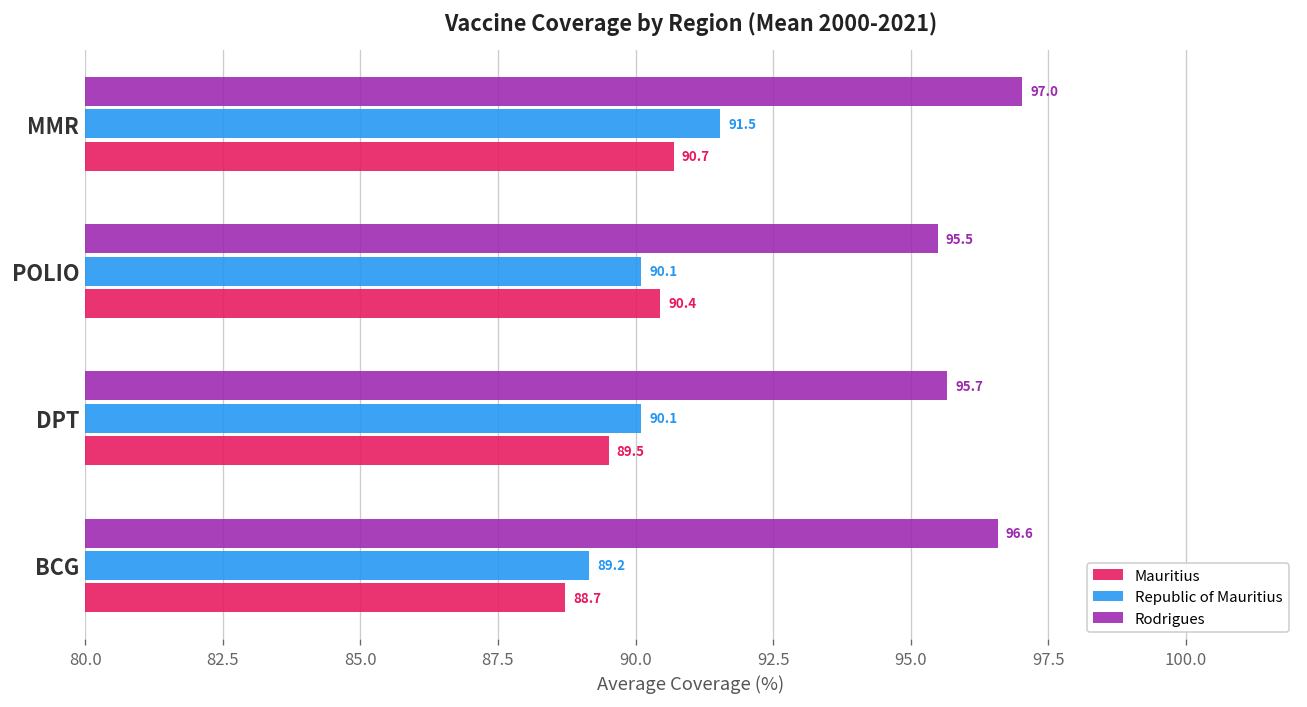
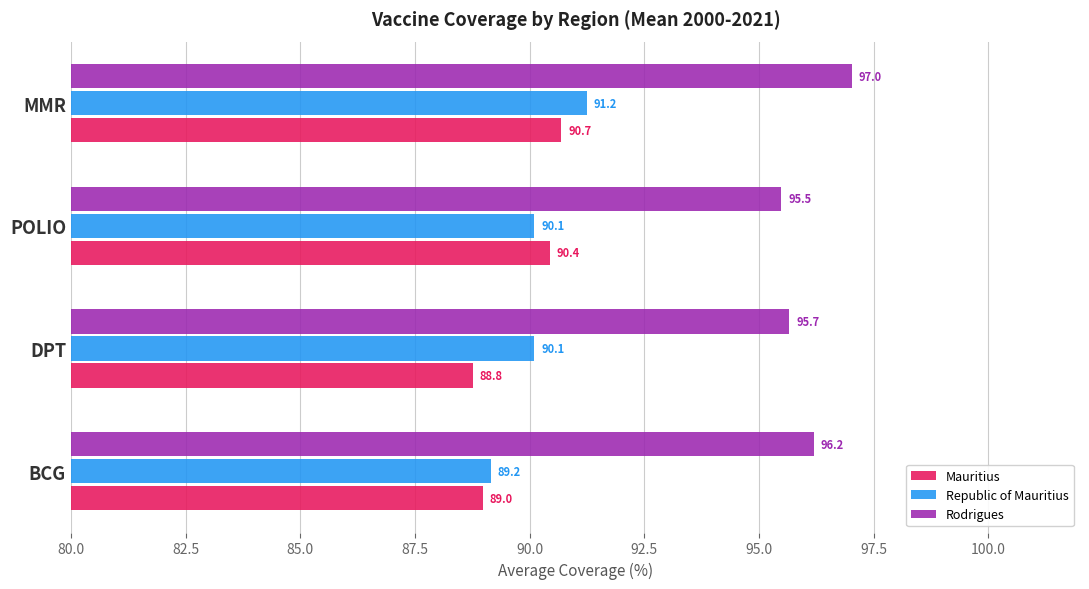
Republic of Mauritius, MMR: 91.5 -> 91.2
Mauritius, DPT: 89.5 -> 88.8
Rodrigues, BCG: 96.6 -> 96.2
Mauritius, BCG: 88.7 -> 89.0
